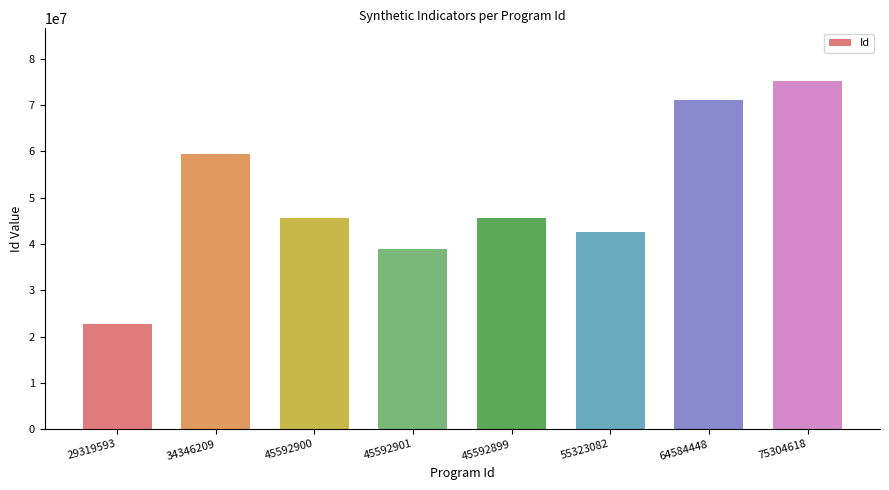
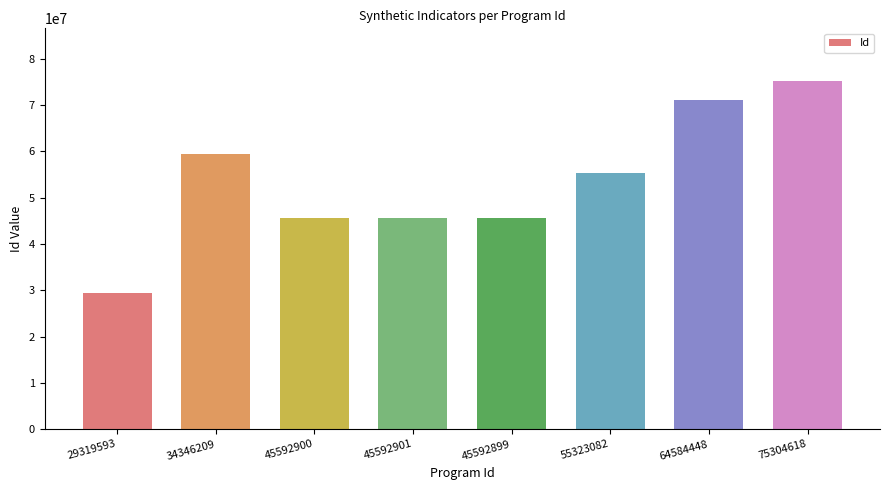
29319593: 23000000 -> 29000000
45592901: 39000000 -> 46000000
55323082: 43000000 -> 55000000
